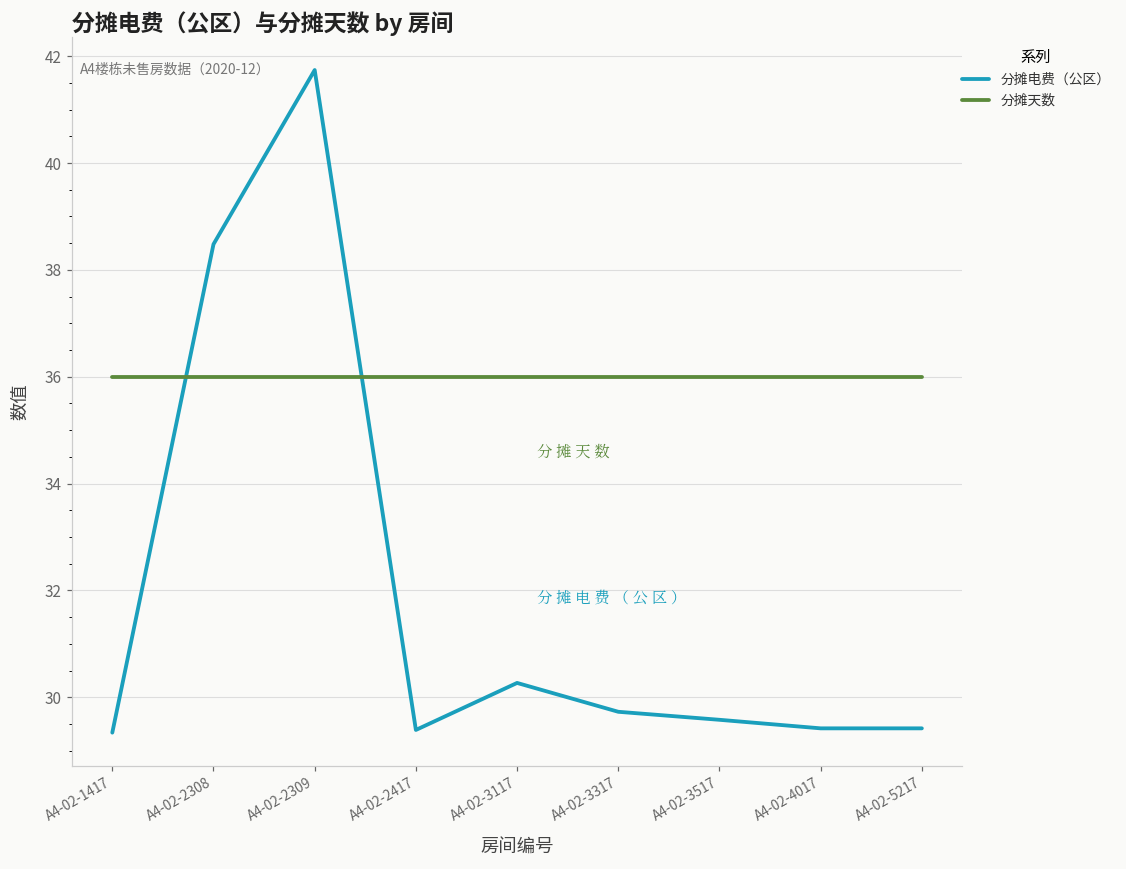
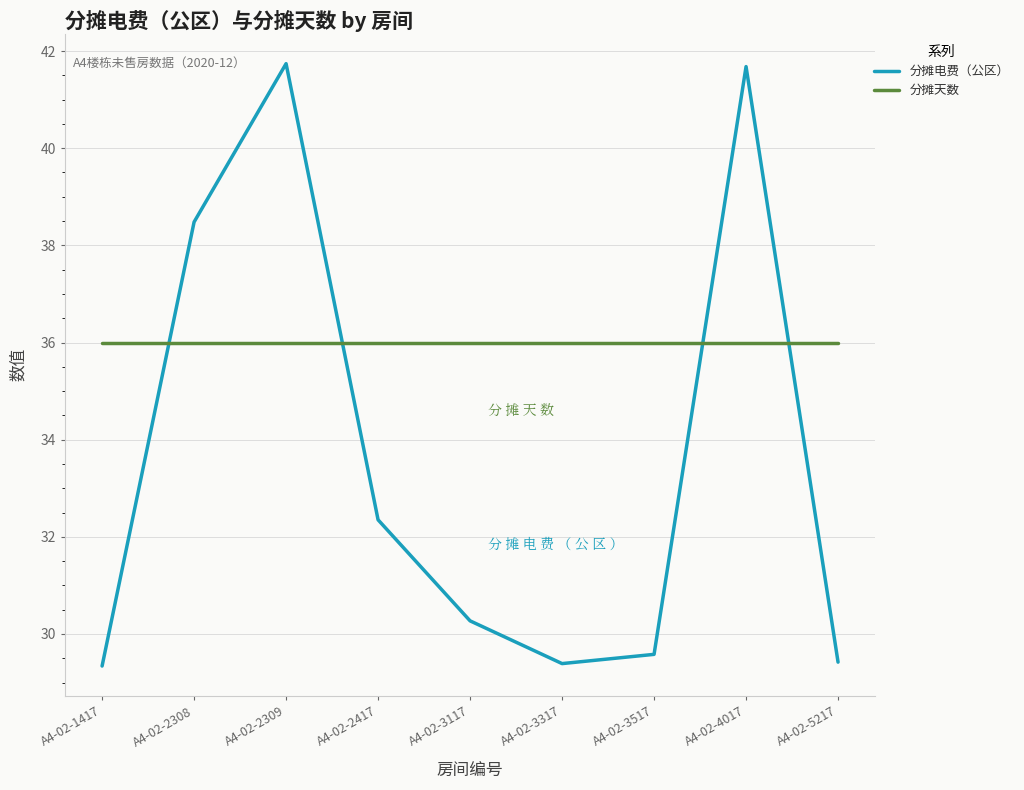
分摊电费（公区）, A4-02-2417: 29.4 -> 32.4
分摊电费（公区）, A4-02-3317: 29.7 -> 29.4
分摊电费（公区）, A4-02-4017: 29.4 -> 41.7
